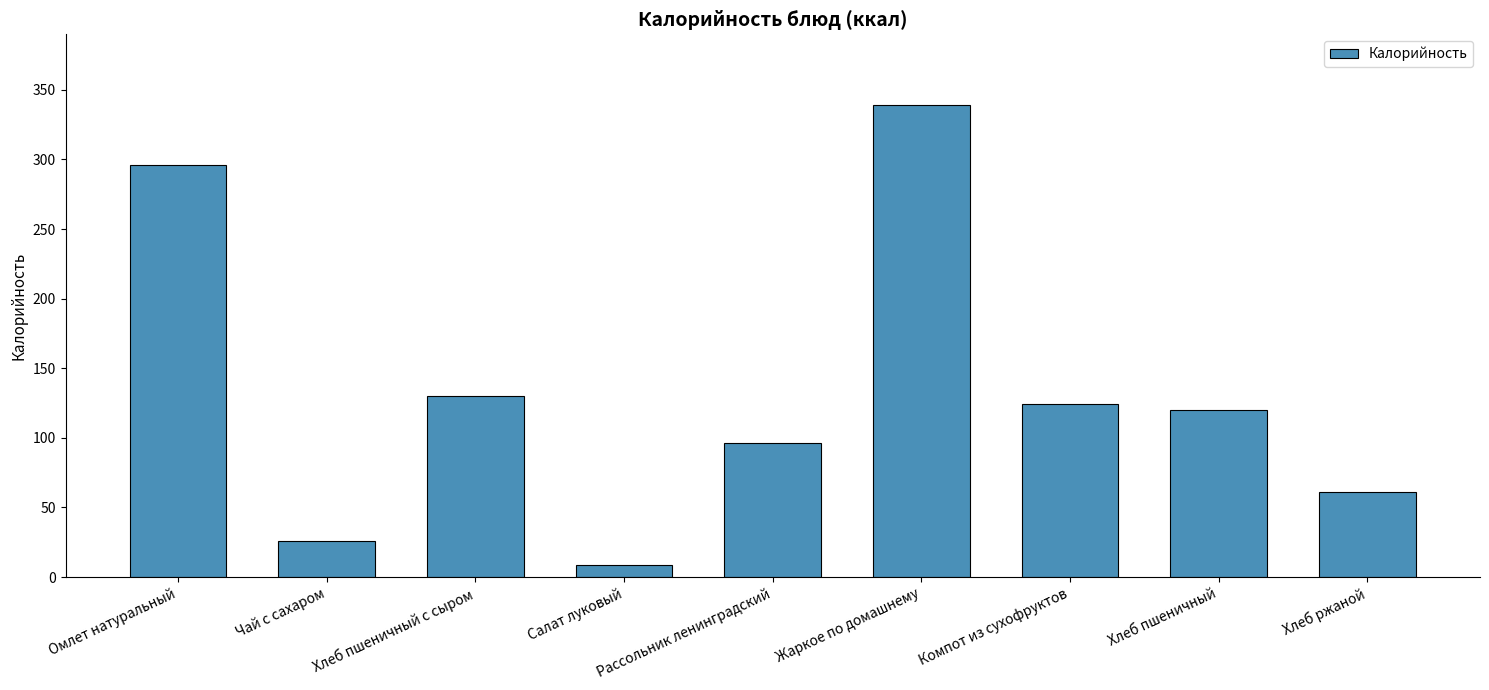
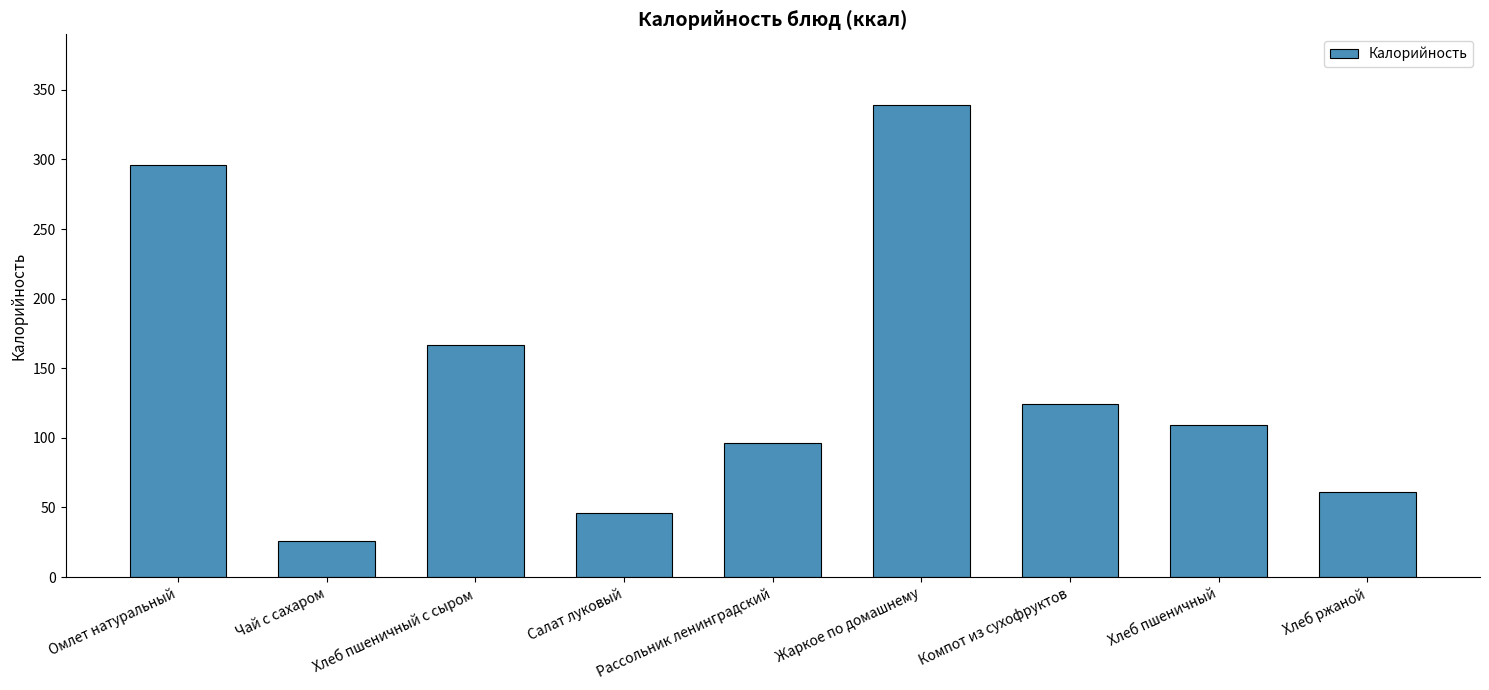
Хлеб пшеничный с сыром: 130 -> 167
Салат луковый: 9 -> 46
Хлеб пшеничный: 120 -> 109
